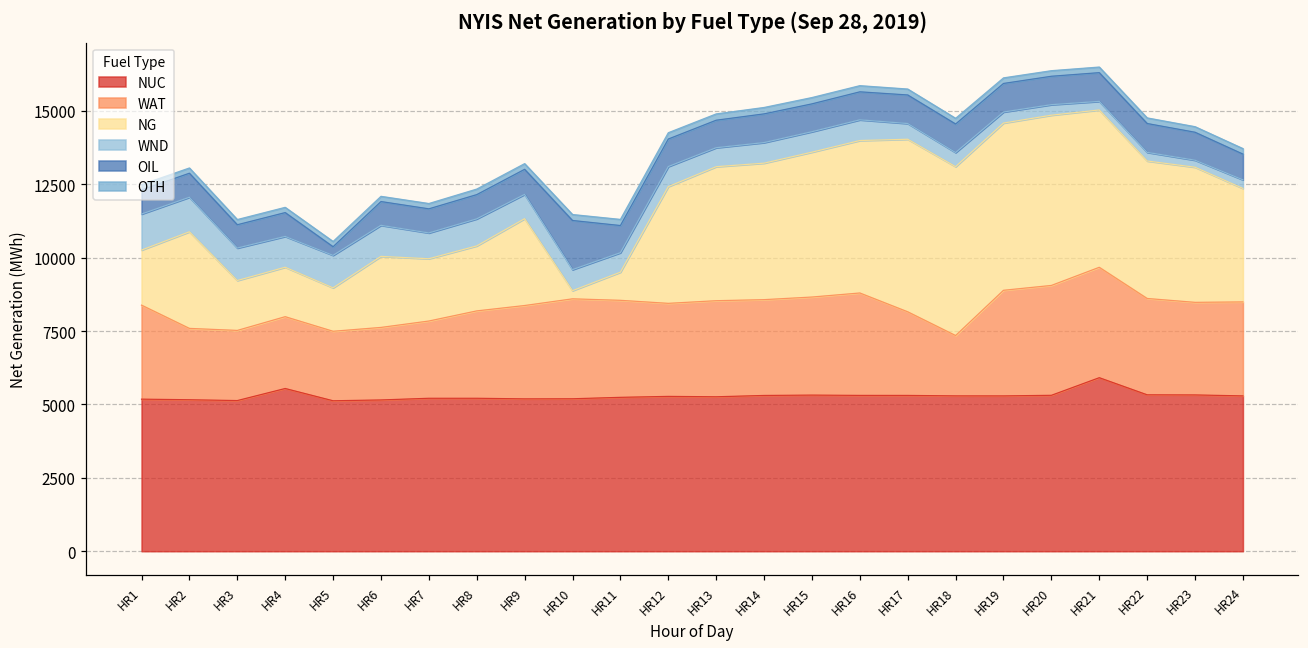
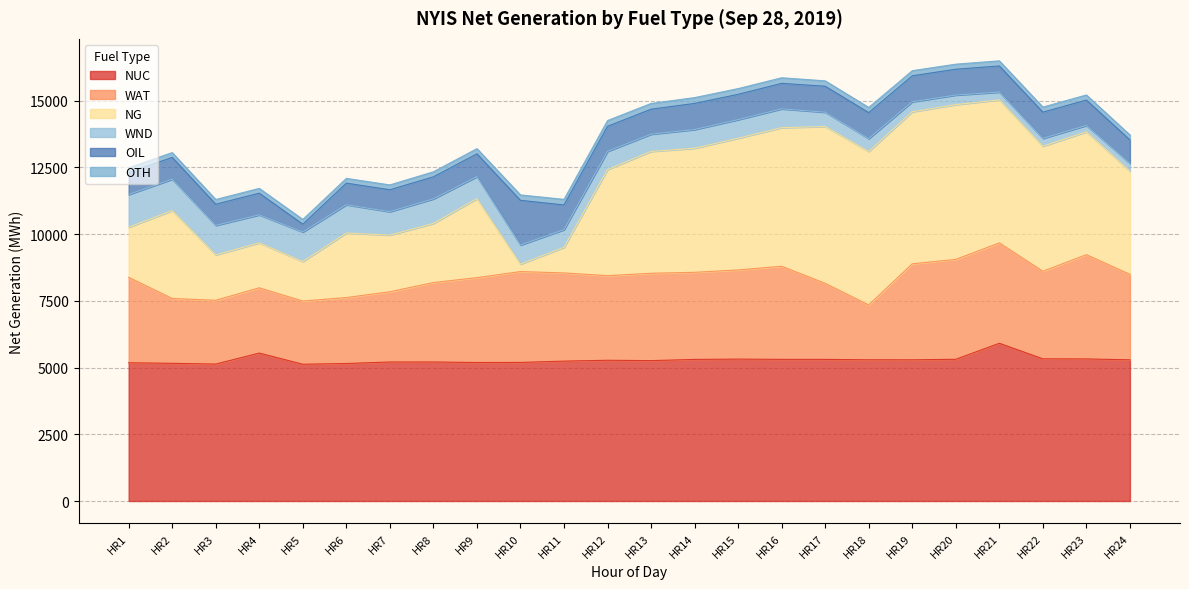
WAT, HR23: 3200 -> 3900
